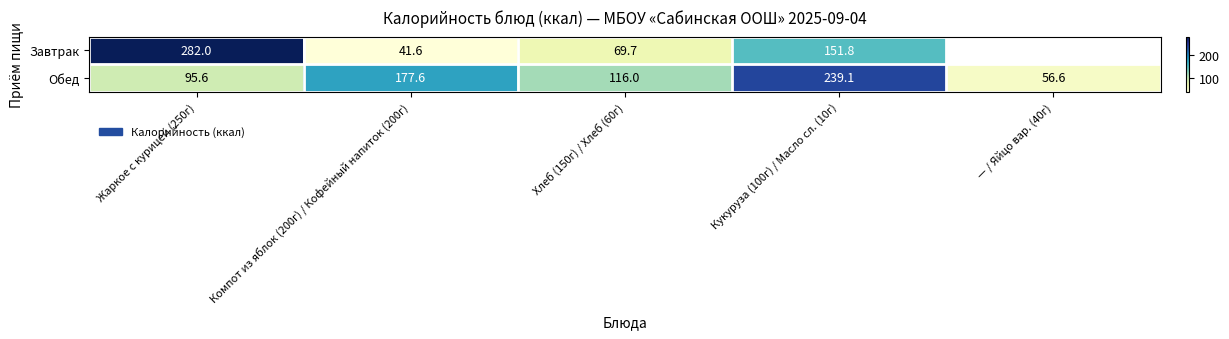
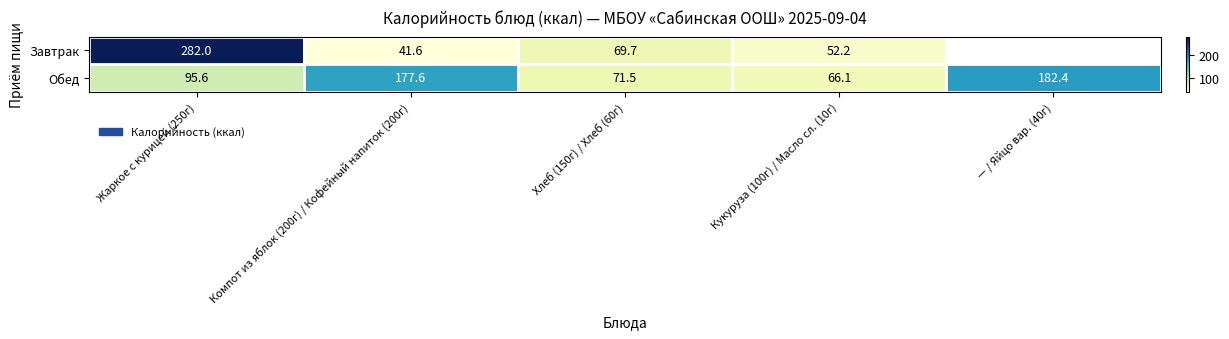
Завтрак, Кукуруза (100г) / Масло сл. (10г): 151.8 -> 52.2
Обед, Хлеб (150г) / Хлеб (60г): 116.0 -> 71.5
Обед, Кукуруза (100г) / Масло сл. (10г): 239.1 -> 66.1
Обед, — / Яйцо вар. (40г): 56.6 -> 182.4
